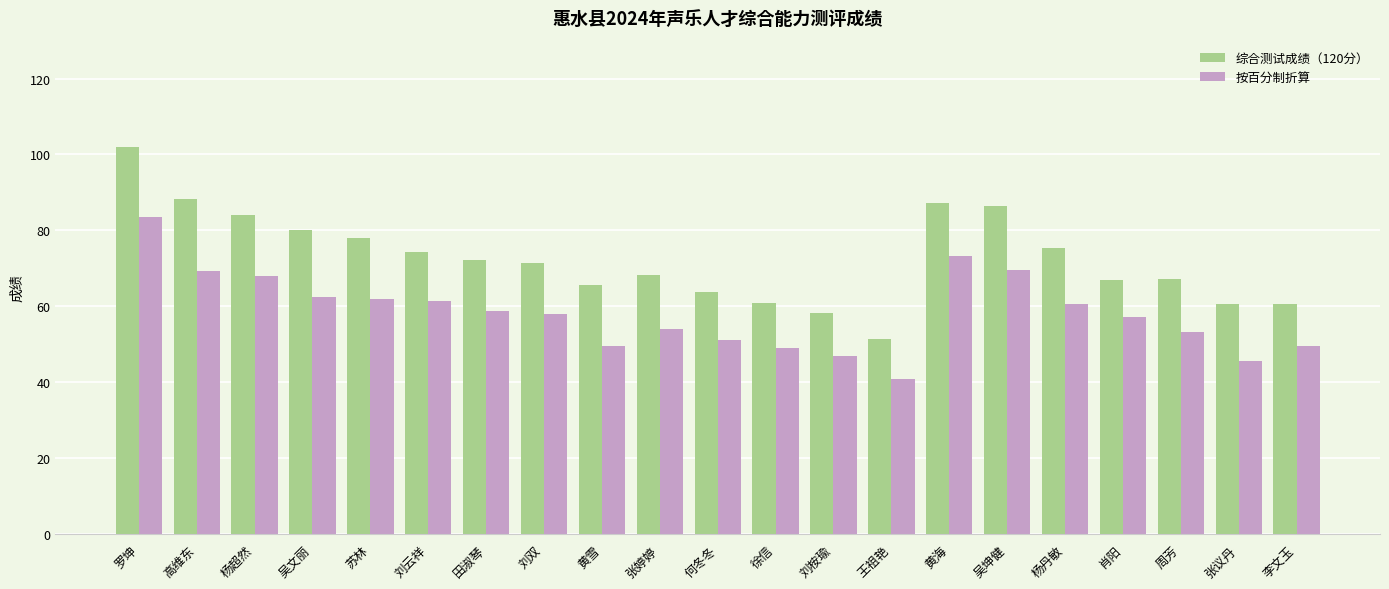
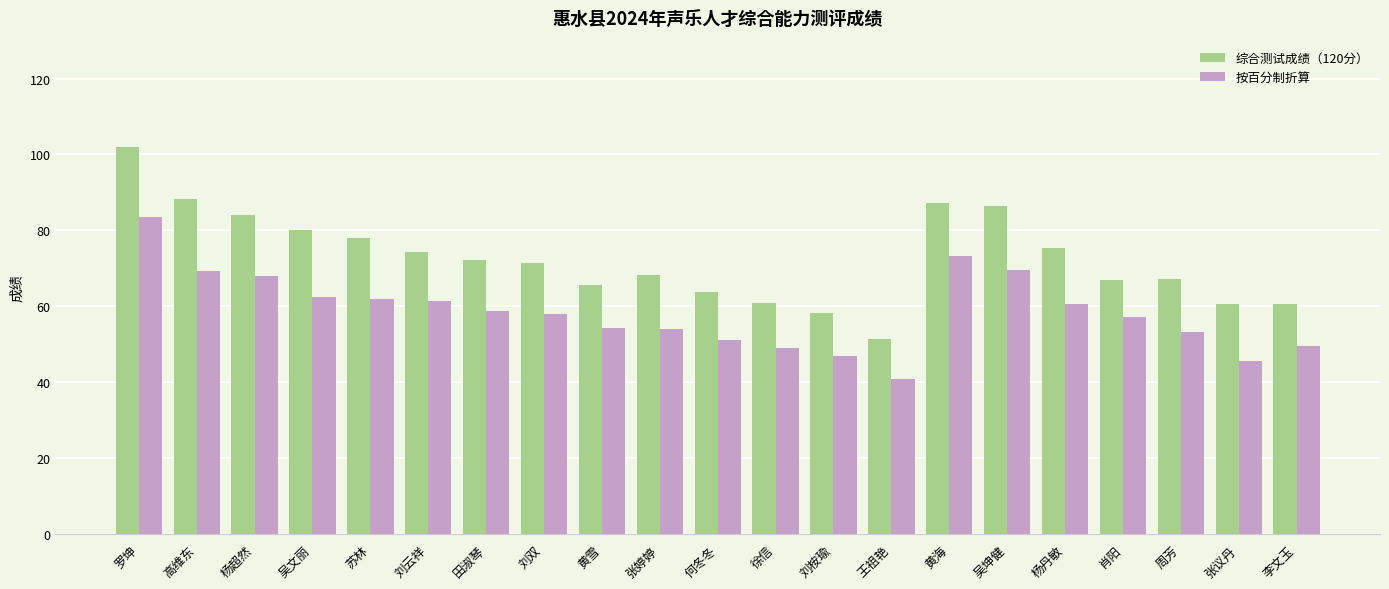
按百分制折算, 黄雪: 50 -> 54
